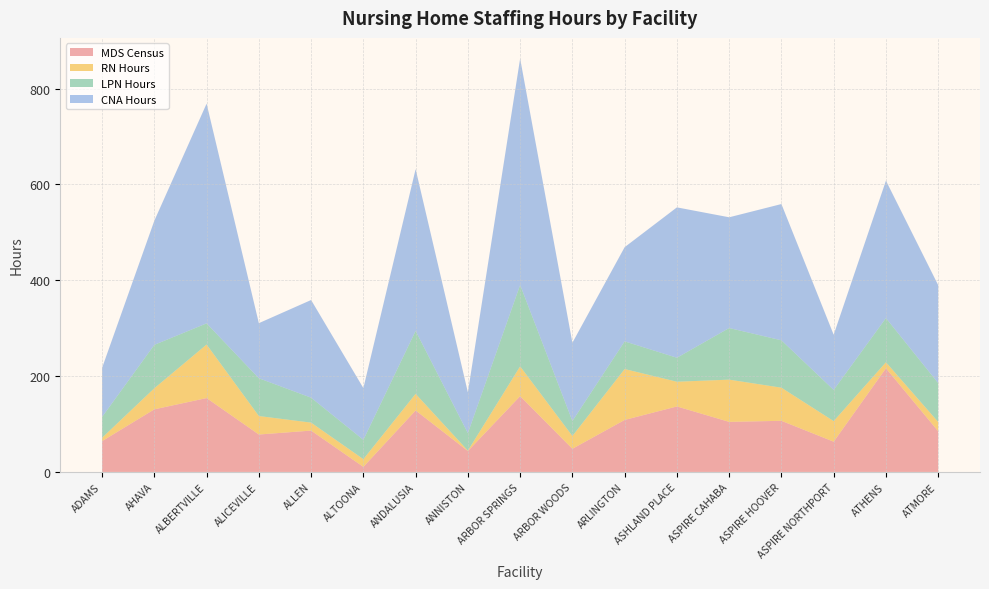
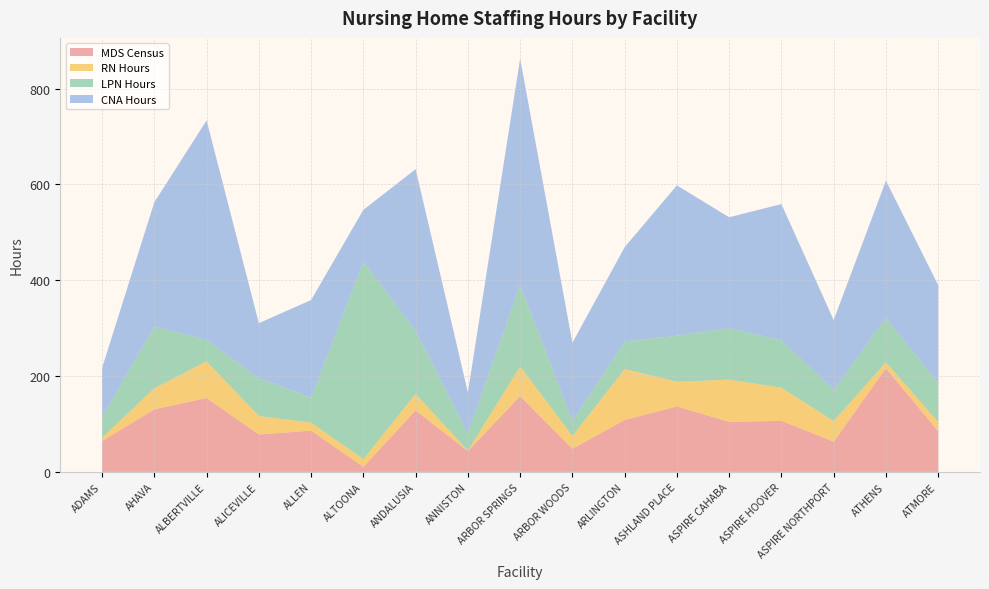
LPN Hours, AHAVA: 90 -> 130
RN Hours, ALBERTVILLE: 110 -> 80
LPN Hours, ALTOONA: 40 -> 410
LPN Hours, ASHLAND PLACE: 50 -> 100
CNA Hours, ASPIRE NORTHPORT: 120 -> 150
